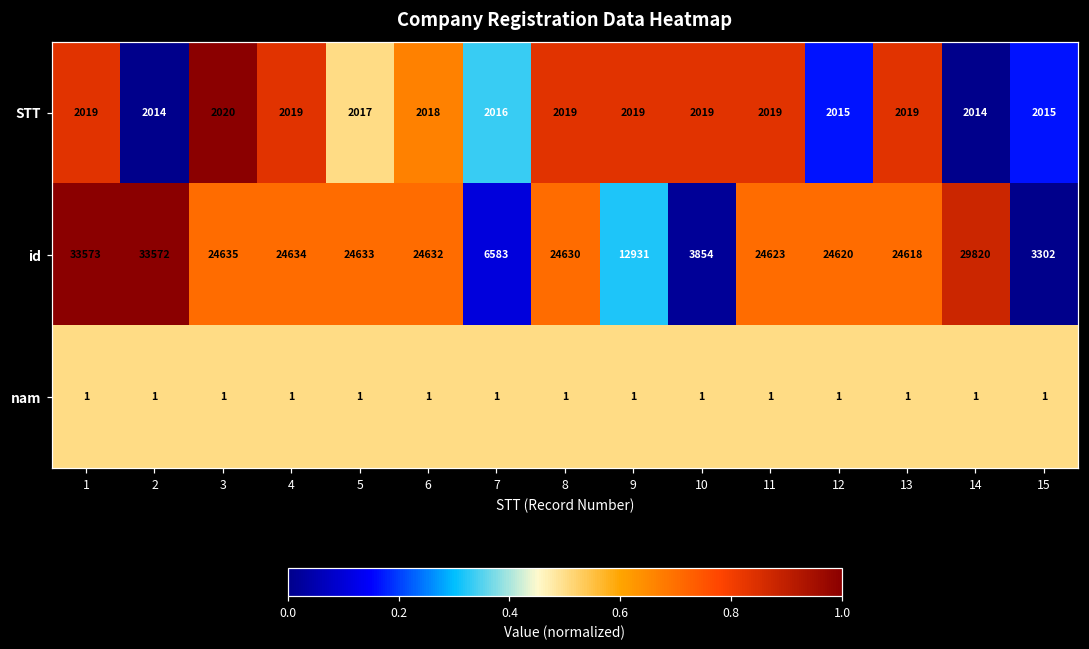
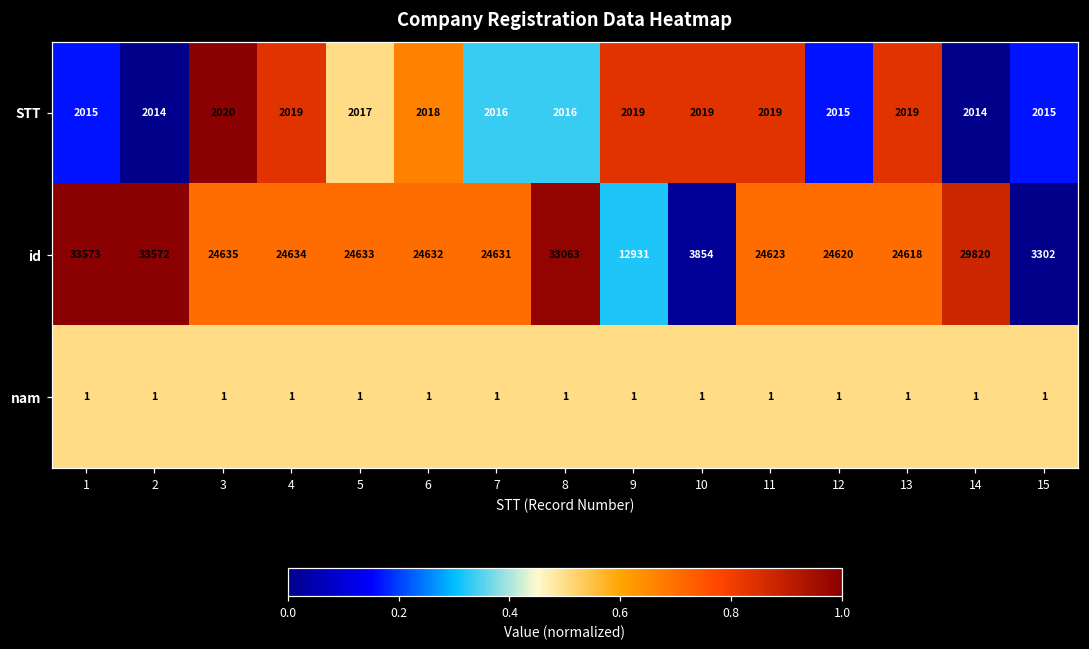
STT, 1: 2019 -> 2015
STT, 8: 2019 -> 2016
id, 7: 6583 -> 24631
id, 8: 24630 -> 33063
